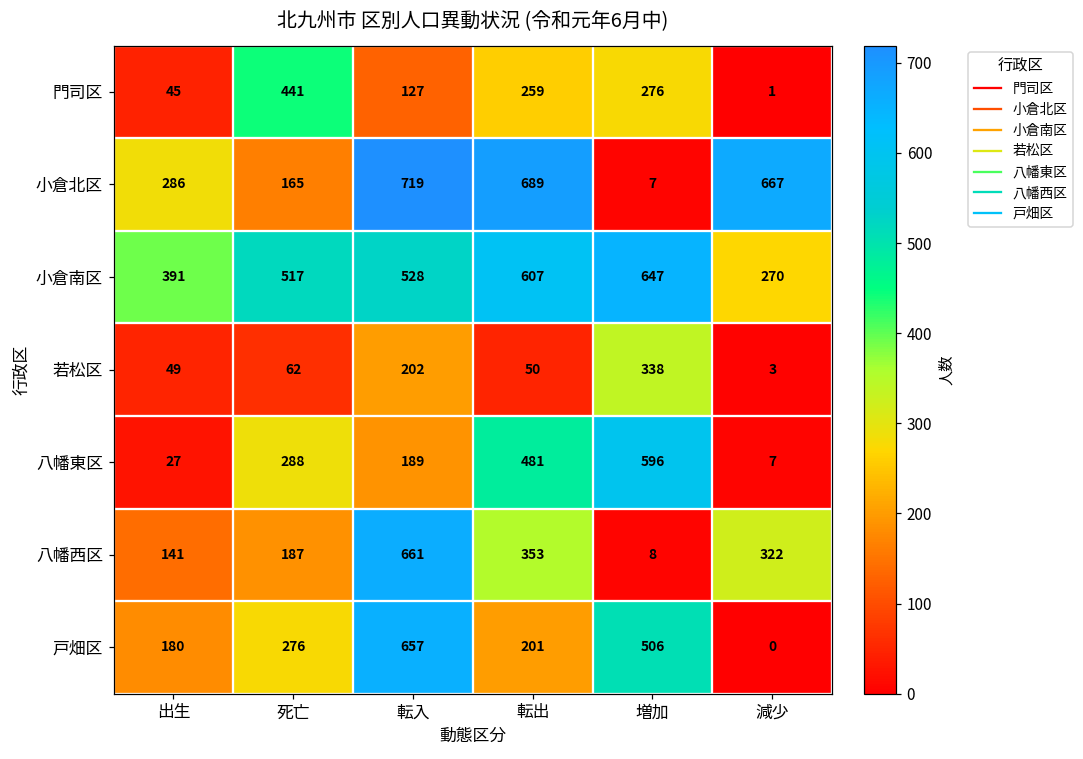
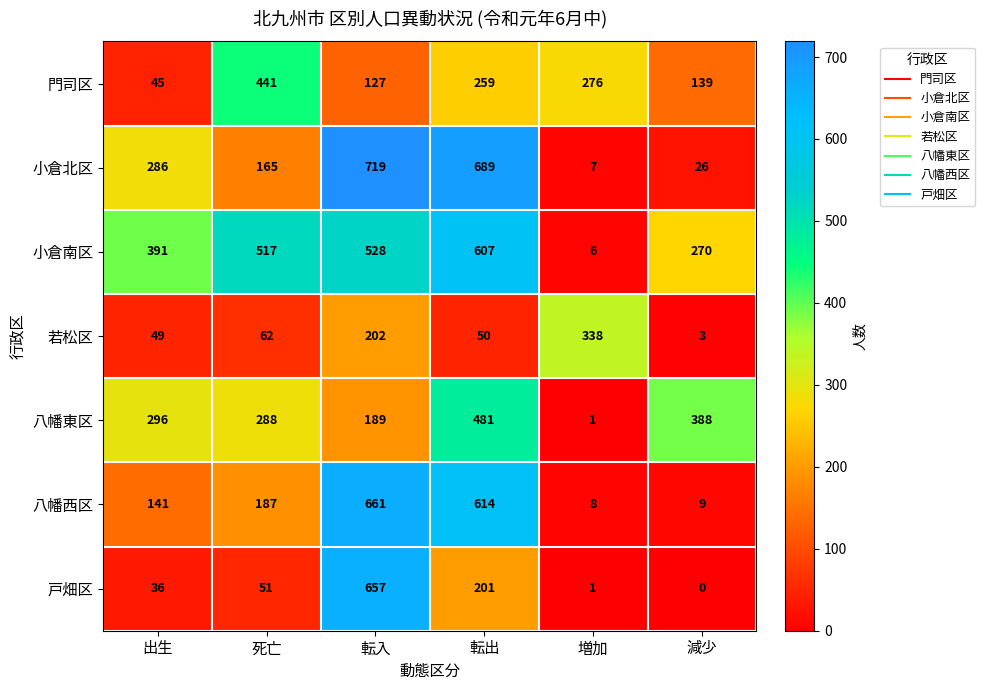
門司区, 減少: 1 -> 139
小倉北区, 減少: 667 -> 26
小倉南区, 増加: 647 -> 6
八幡東区, 出生: 27 -> 296
八幡東区, 増加: 596 -> 1
八幡東区, 減少: 7 -> 388
八幡西区, 転出: 353 -> 614
八幡西区, 減少: 322 -> 9
戸畑区, 出生: 180 -> 36
戸畑区, 死亡: 276 -> 51
戸畑区, 増加: 506 -> 1
